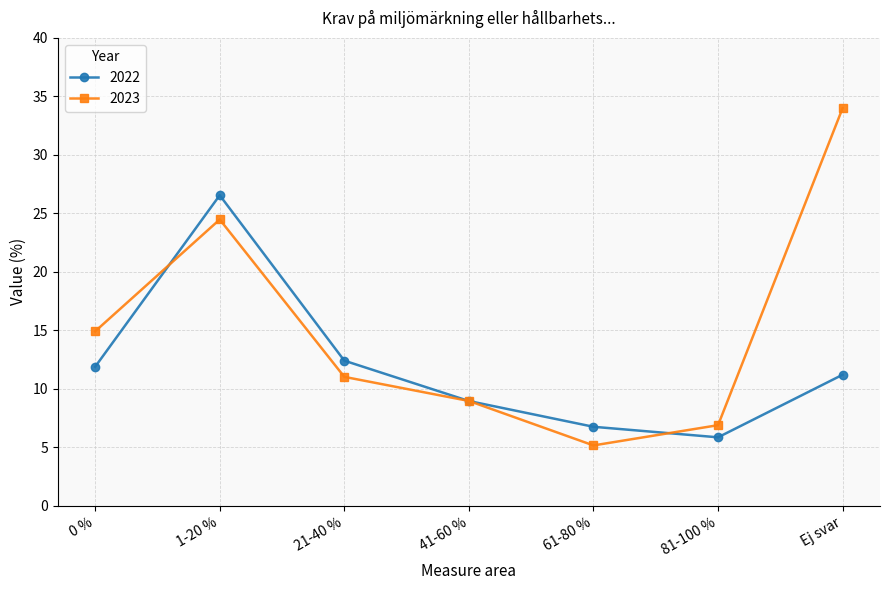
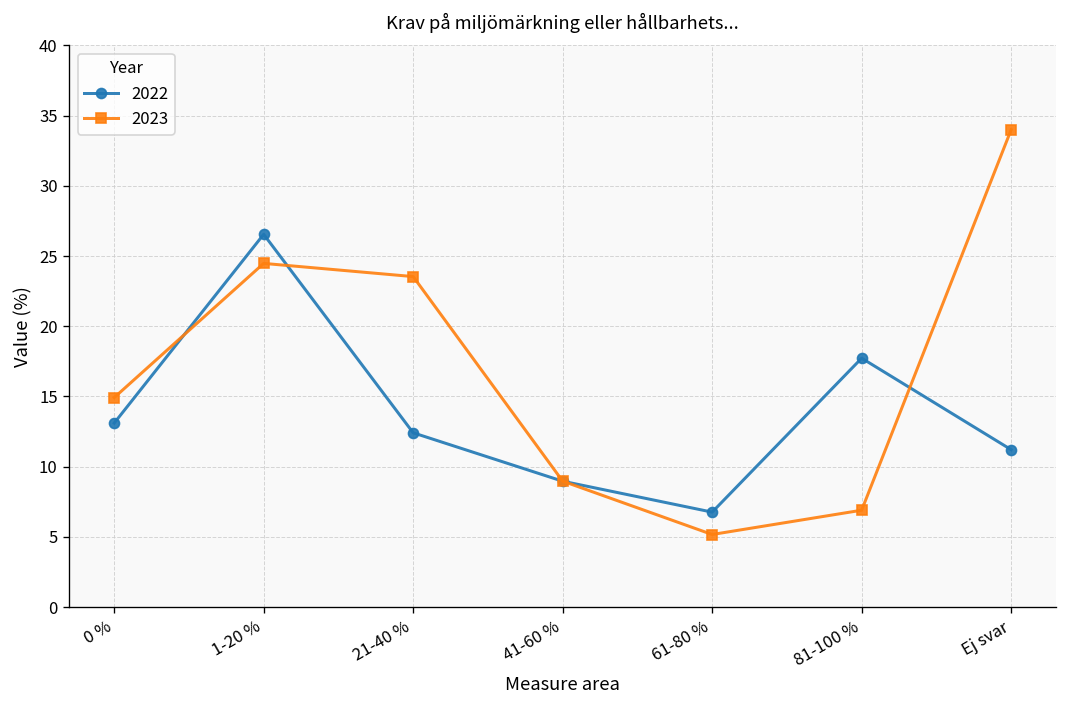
2022, 0 %: 11.9 -> 13.1
2023, 21-40 %: 11.0 -> 23.5
2022, 81-100 %: 5.9 -> 17.7
